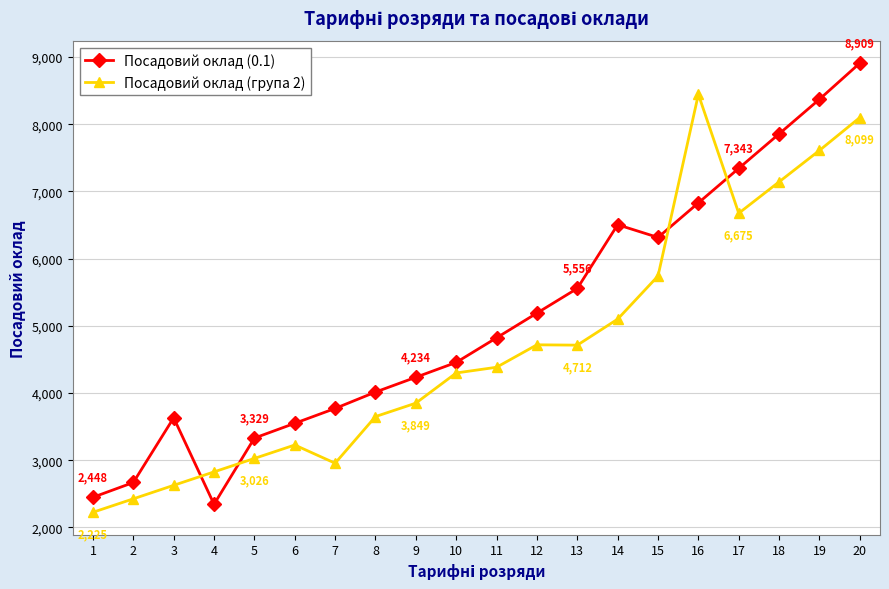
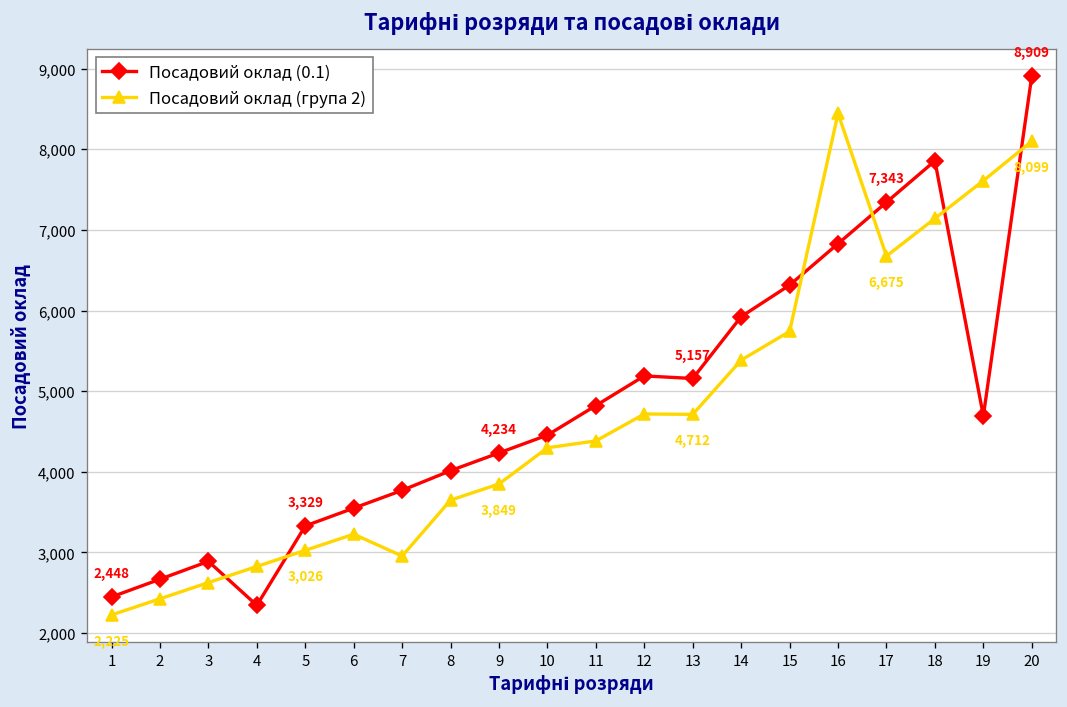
Посадовий оклад (0.1), 3: 3,600 -> 2,900
Посадовий оклад (0.1), 13: 5,556 -> 5,157
Посадовий оклад (0.1), 14: 6,500 -> 5,900
Посадовий оклад (група 2), 14: 5,100 -> 5,400
Посадовий оклад (0.1), 19: 8,400 -> 4,700
